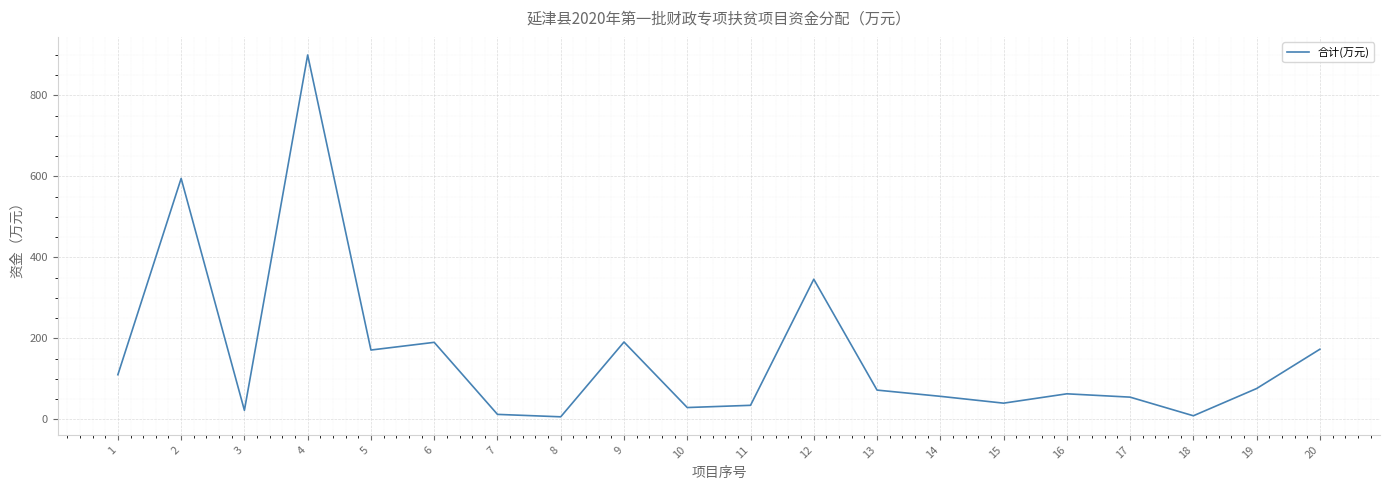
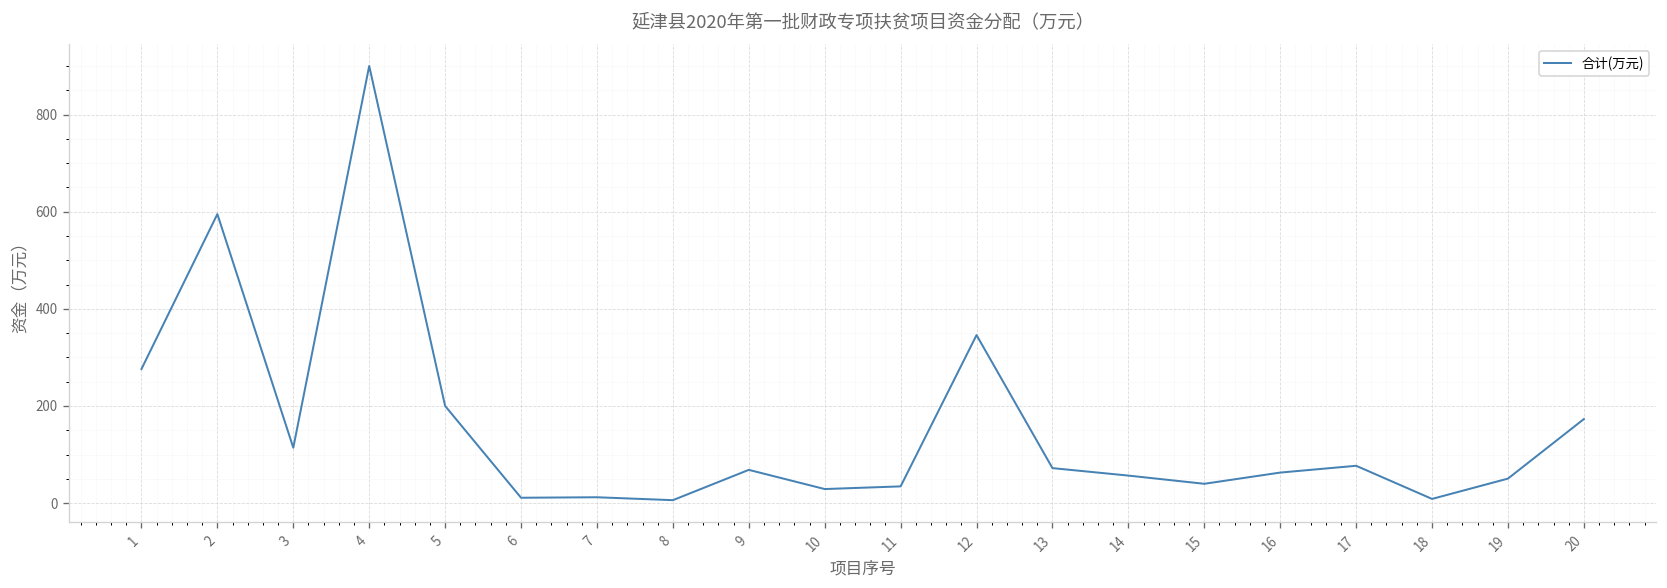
1: 110 -> 280
3: 20 -> 110
5: 170 -> 200
6: 190 -> 10
9: 190 -> 70
17: 50 -> 80
19: 80 -> 50
